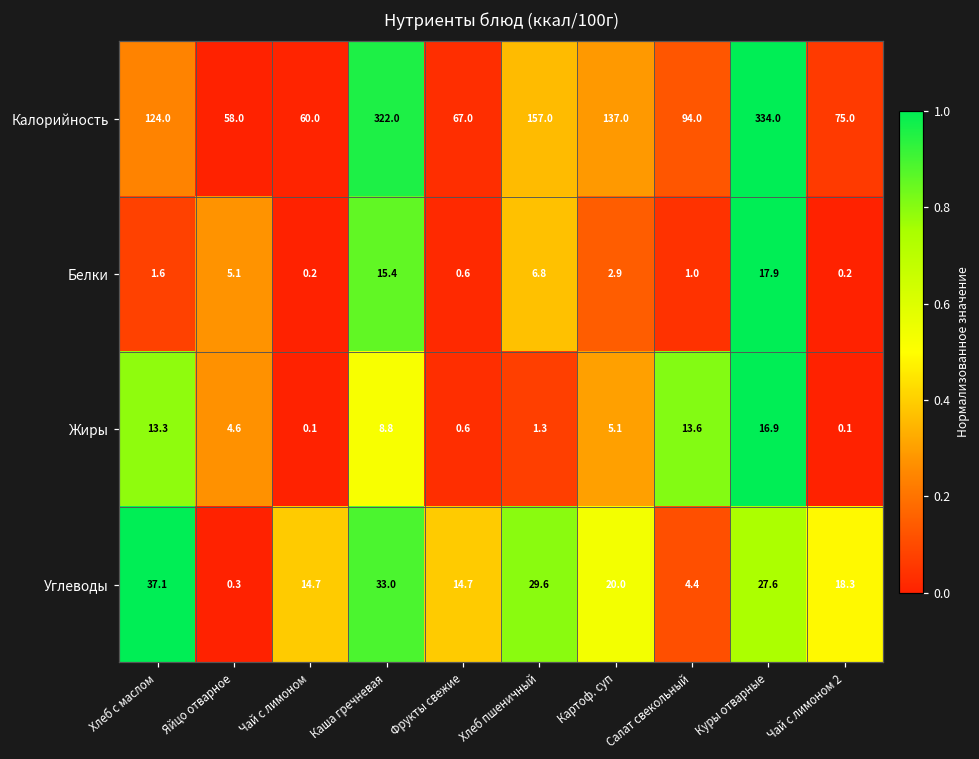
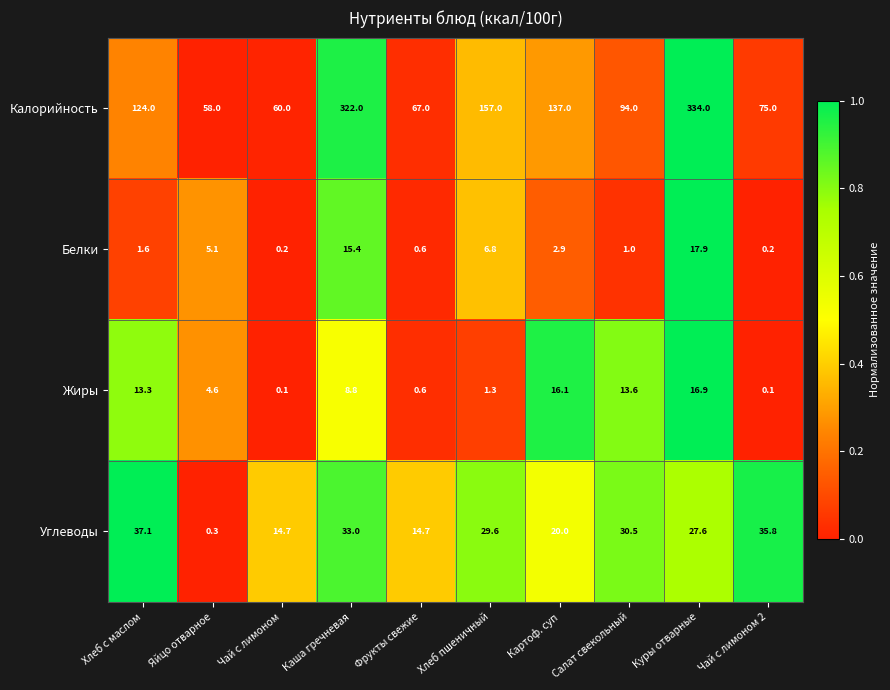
Жиры, Картоф. суп: 5.1 -> 16.1
Углеводы, Салат свекольный: 4.4 -> 30.5
Углеводы, Чай с лимоном 2: 18.3 -> 35.8
